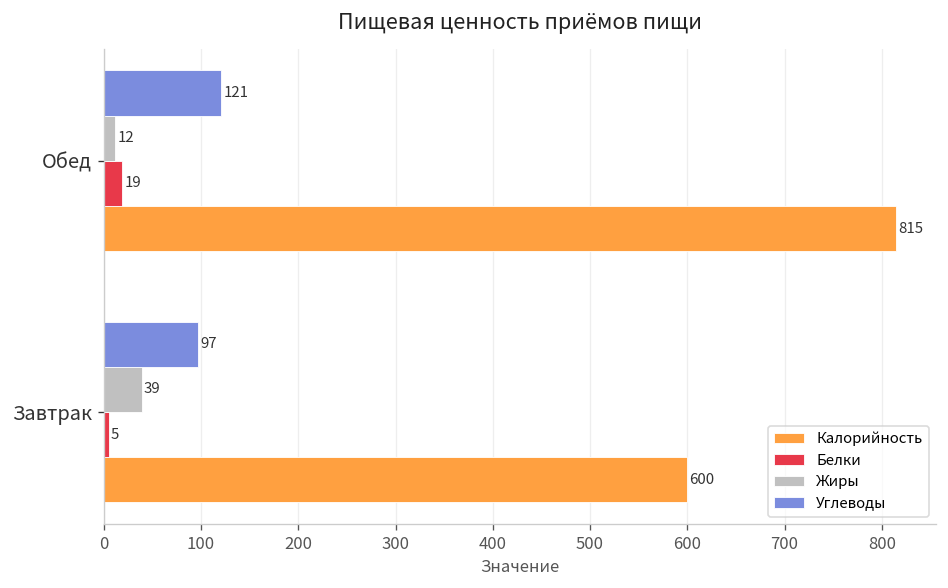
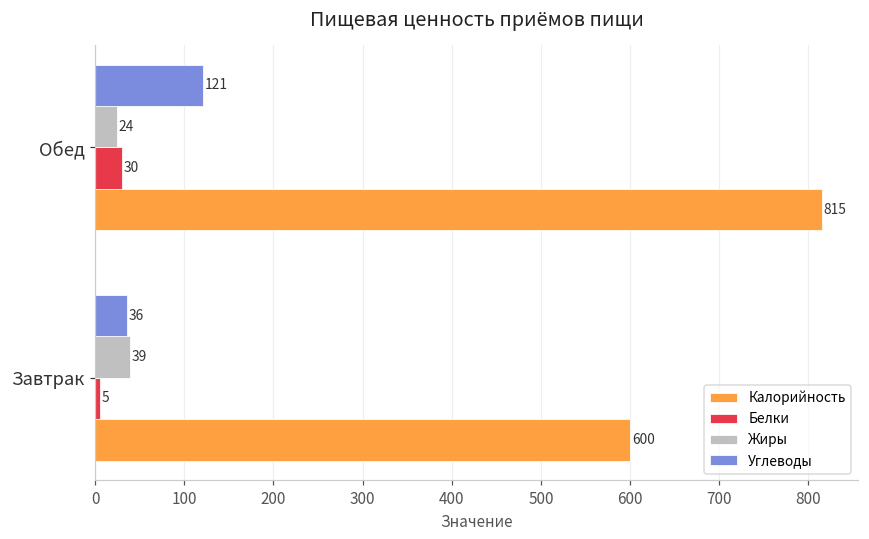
Жиры, Обед: 12 -> 24
Белки, Обед: 19 -> 30
Углеводы, Завтрак: 97 -> 36
